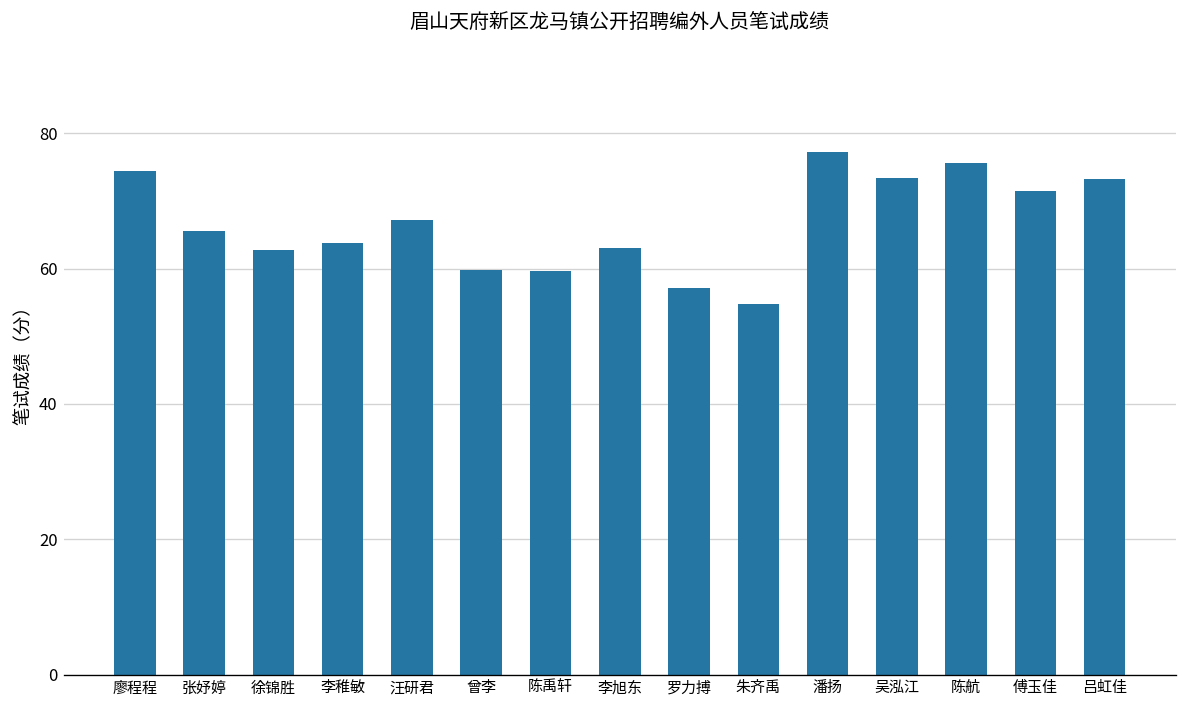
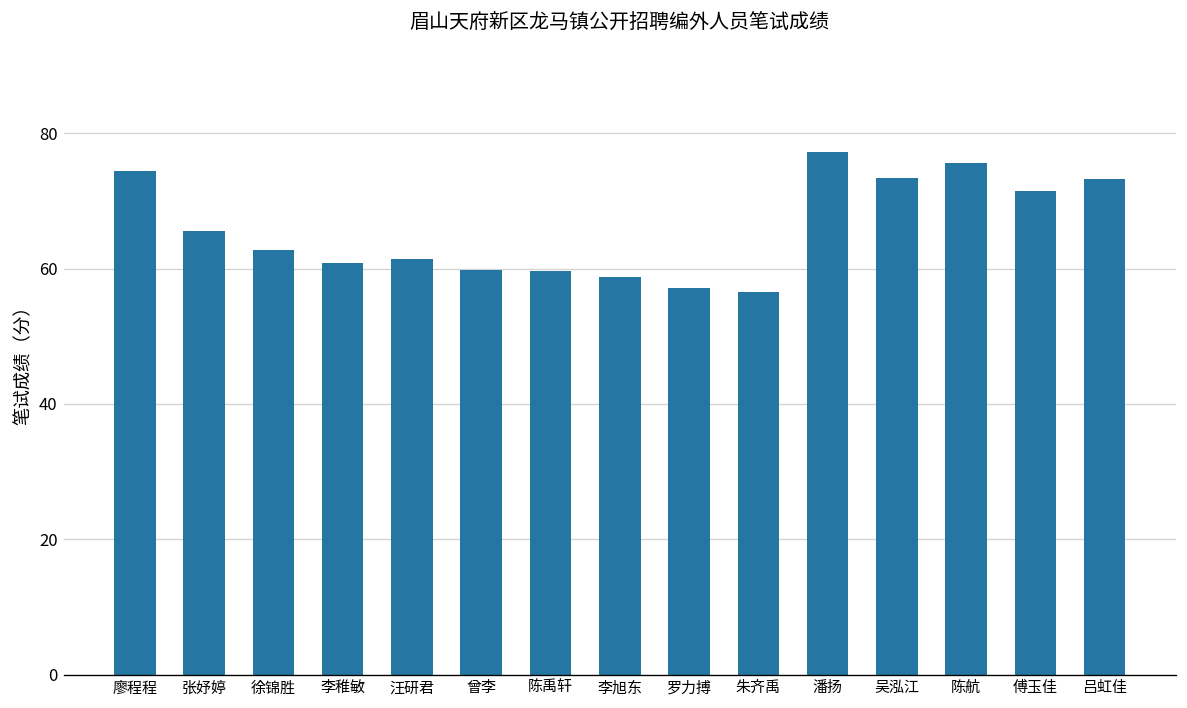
李稚敏: 64 -> 61
汪研君: 67 -> 61
李旭东: 63 -> 59
朱齐禹: 55 -> 57
